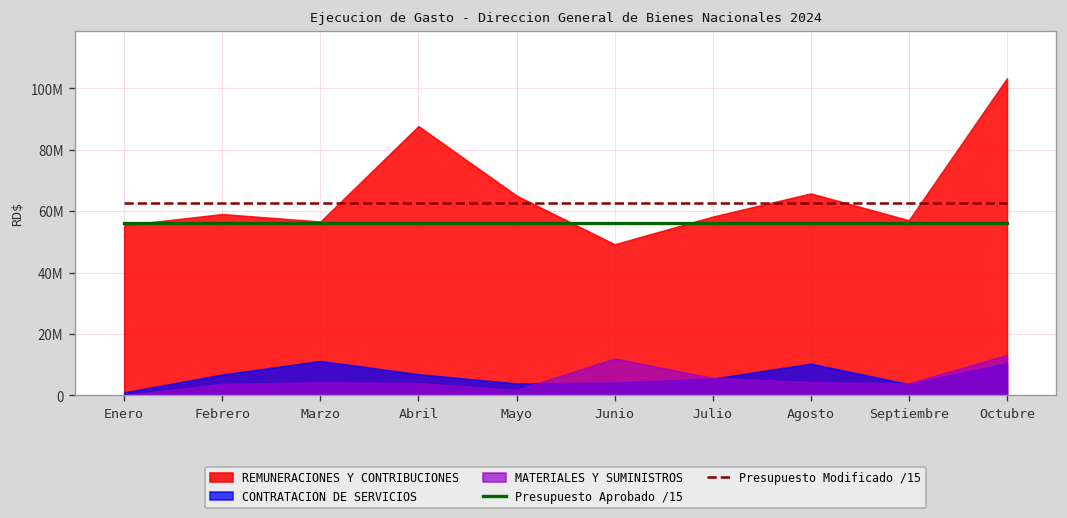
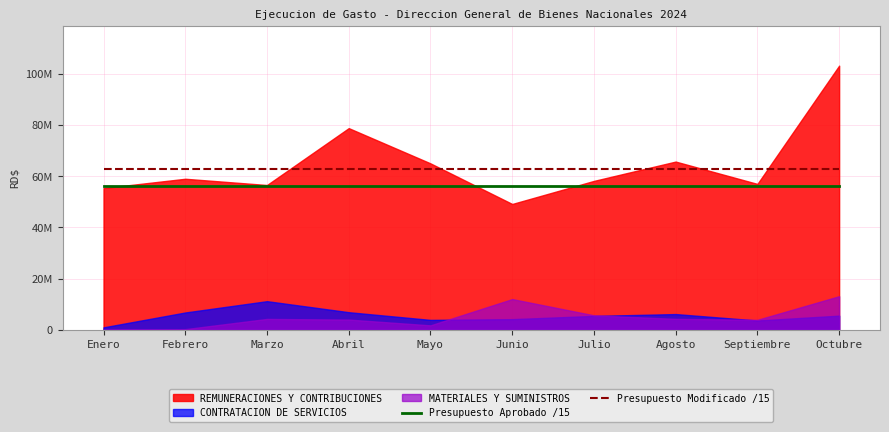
MATERIALES Y SUMINISTROS, Febrero: 4000000 -> 0
REMUNERACIONES Y CONTRIBUCIONES, Abril: 88000000 -> 79000000
CONTRATACION DE SERVICIOS, Agosto: 10000000 -> 6000000
CONTRATACION DE SERVICIOS, Octubre: 10000000 -> 6000000
